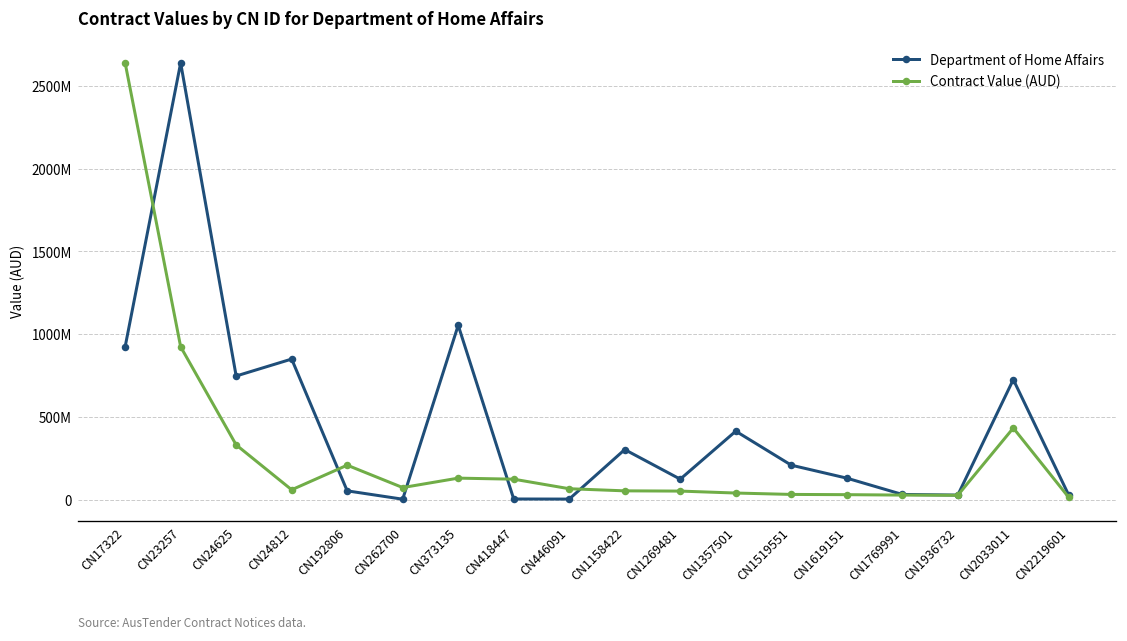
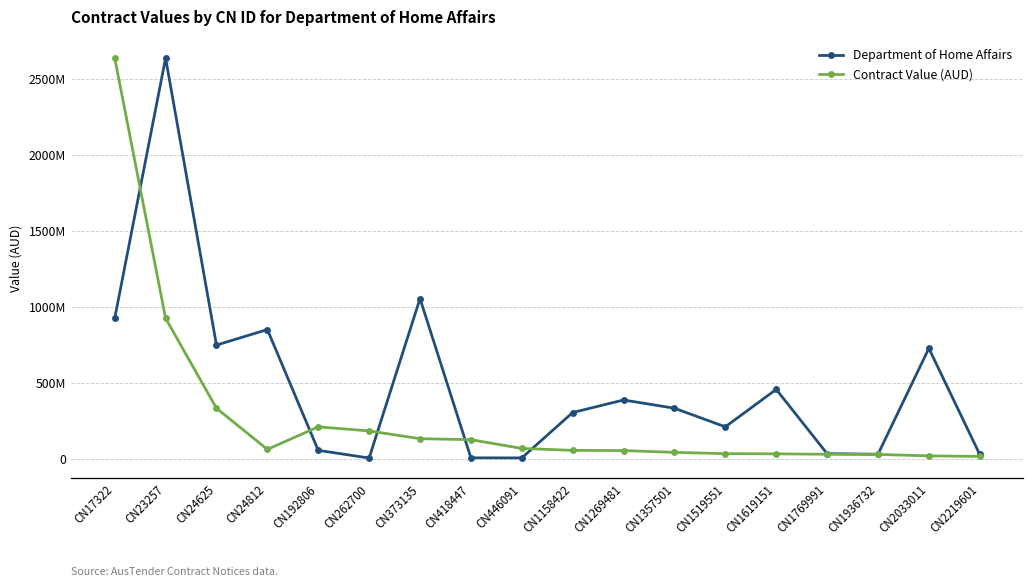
Contract Value (AUD), CN262700: 70000000 -> 180000000
Department of Home Affairs, CN1269481: 120000000 -> 390000000
Department of Home Affairs, CN1357501: 410000000 -> 330000000
Department of Home Affairs, CN1619151: 130000000 -> 460000000
Contract Value (AUD), CN2033011: 430000000 -> 20000000
